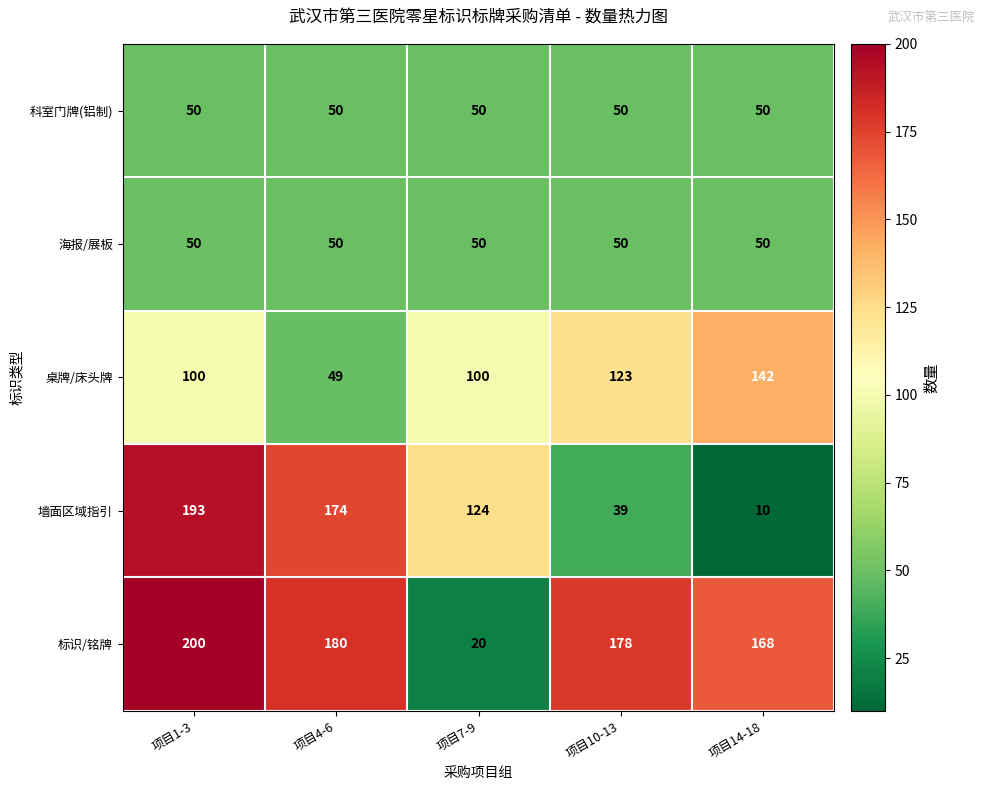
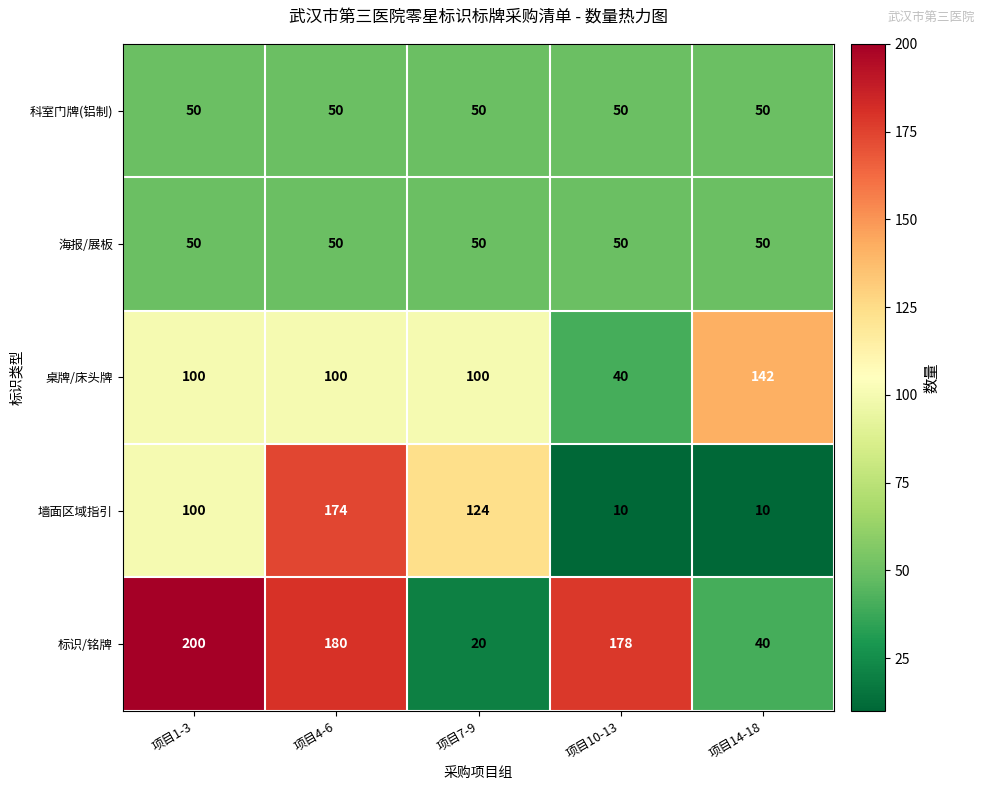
桌牌/床头牌, 项目4-6: 49 -> 100
桌牌/床头牌, 项目10-13: 123 -> 40
墙面区域指引, 项目1-3: 193 -> 100
墙面区域指引, 项目10-13: 39 -> 10
标识/铭牌, 项目14-18: 168 -> 40
